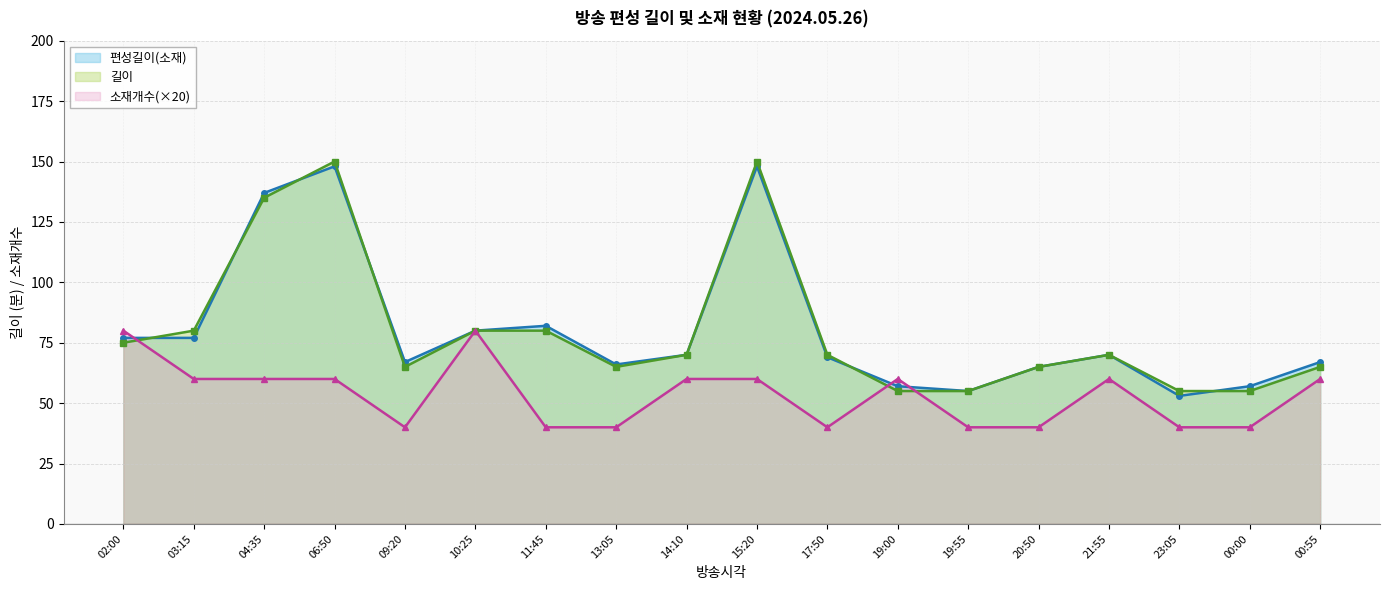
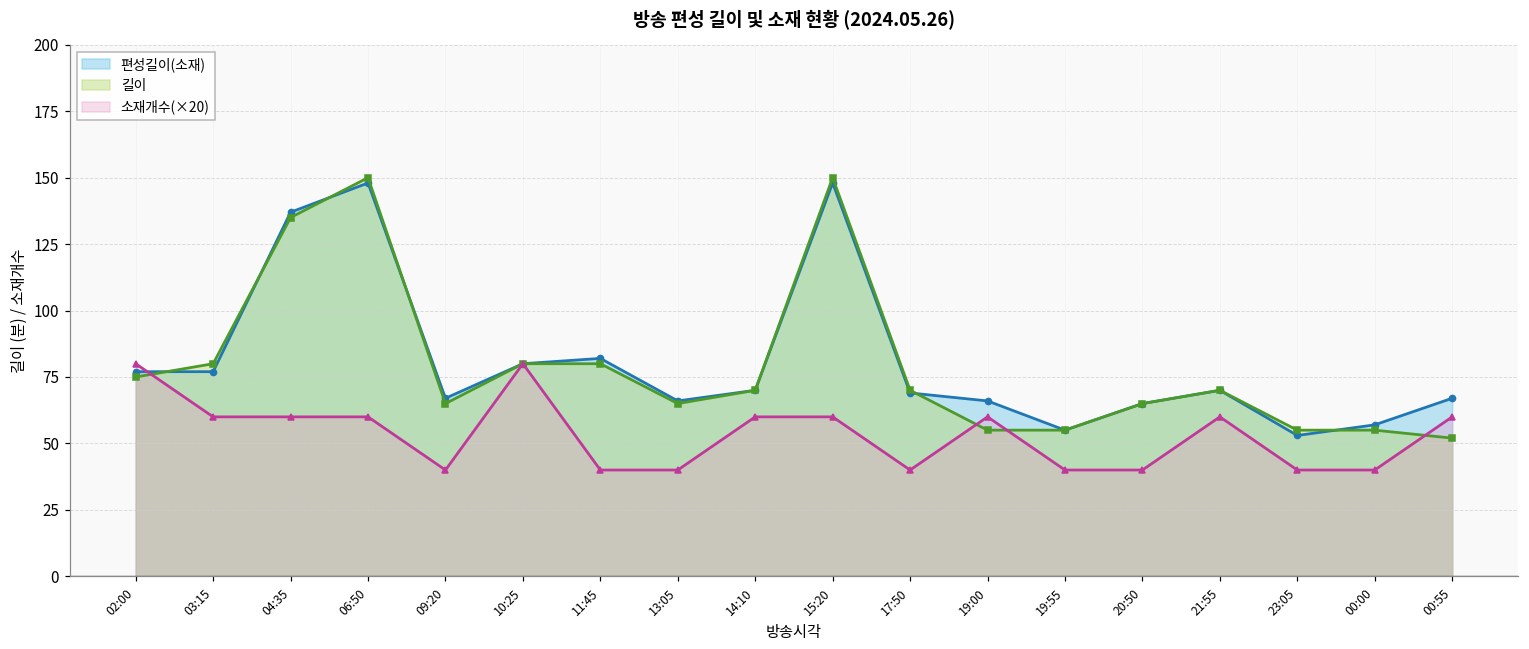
편성길이(소재), 19:00: 57 -> 66
길이, 00:55: 65 -> 52
